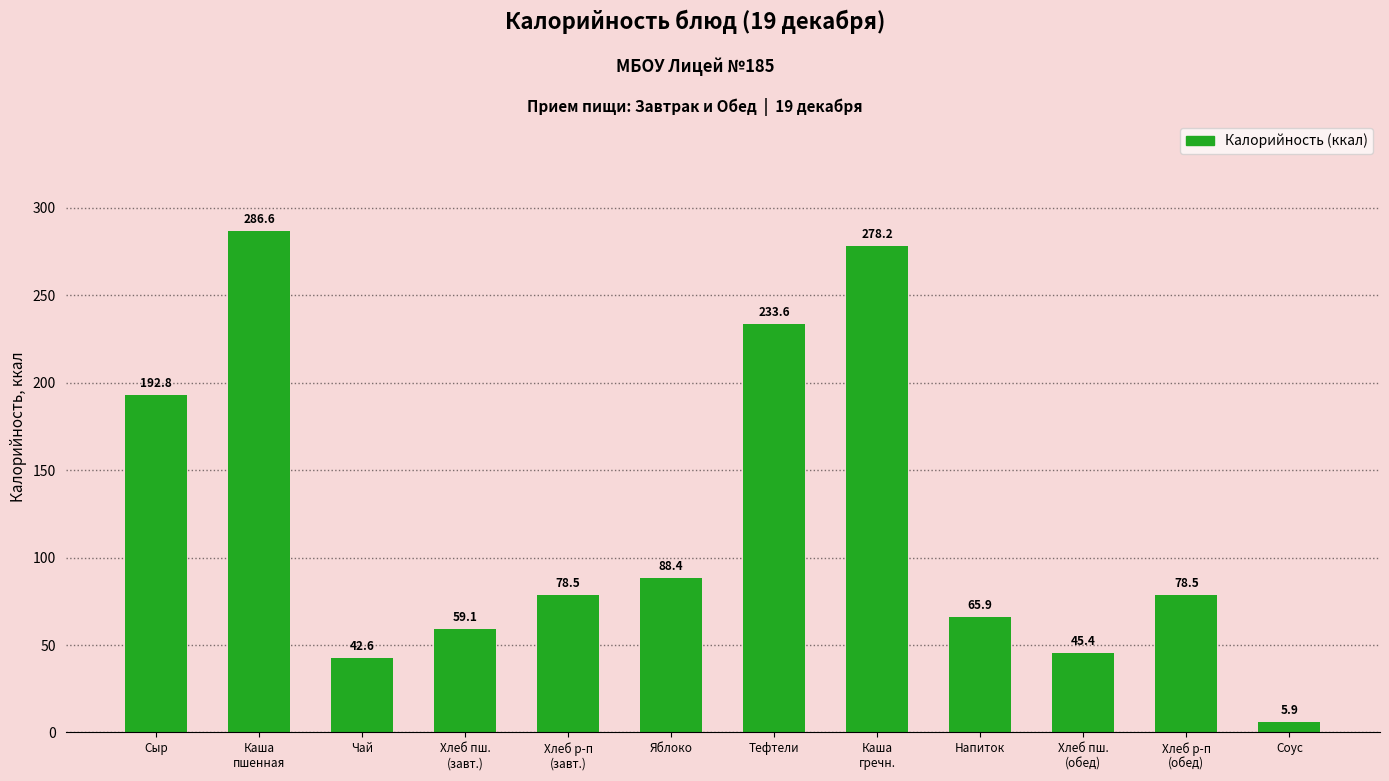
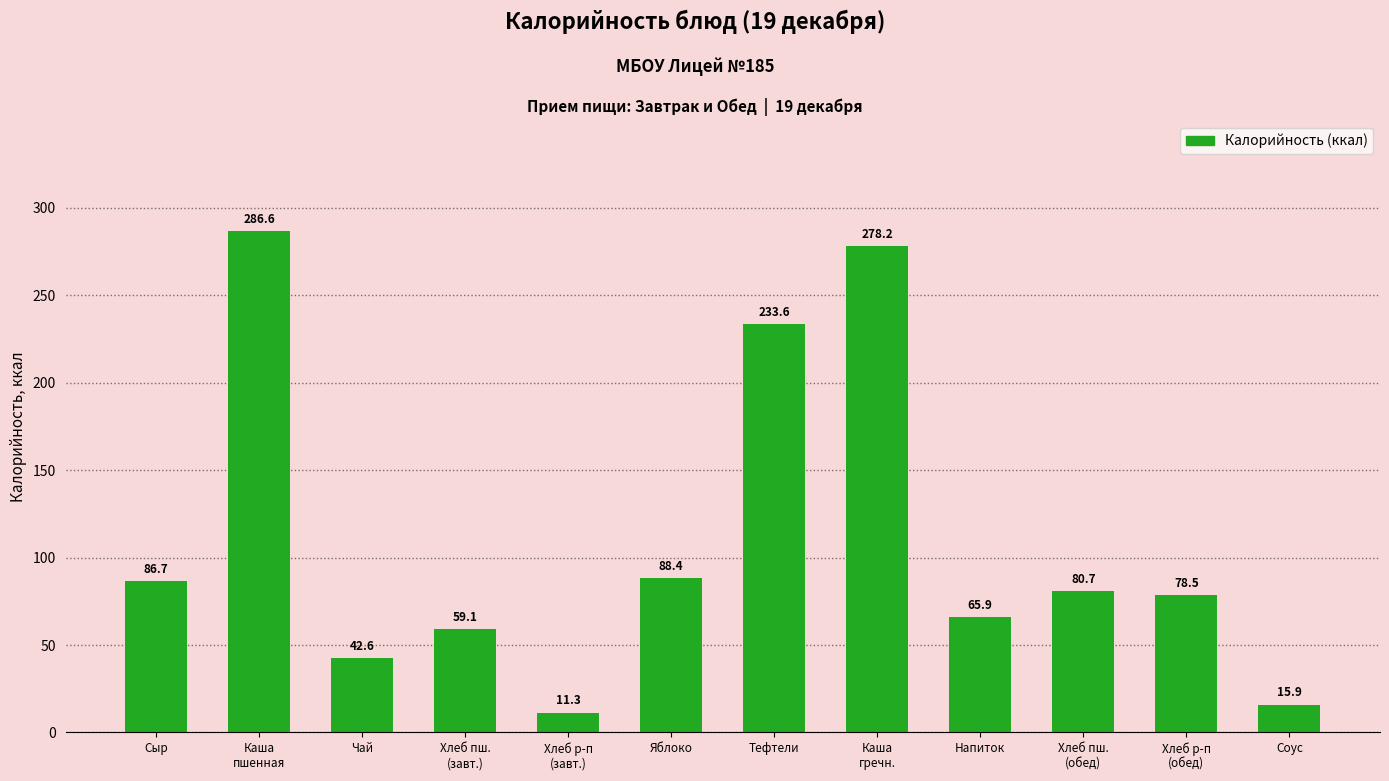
Сыр: 192.8 -> 86.7
Хлеб р-п (завт.): 78.5 -> 11.3
Хлеб пш. (обед): 45.4 -> 80.7
Соус: 5.9 -> 15.9
